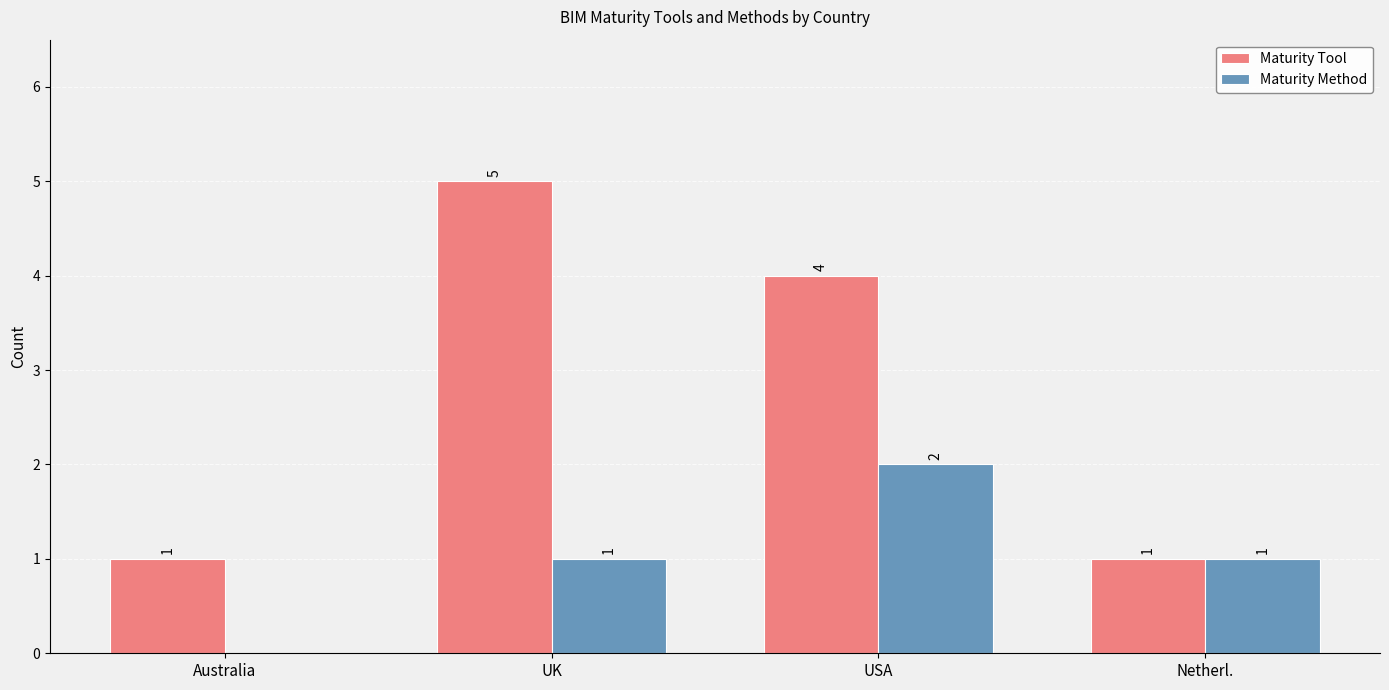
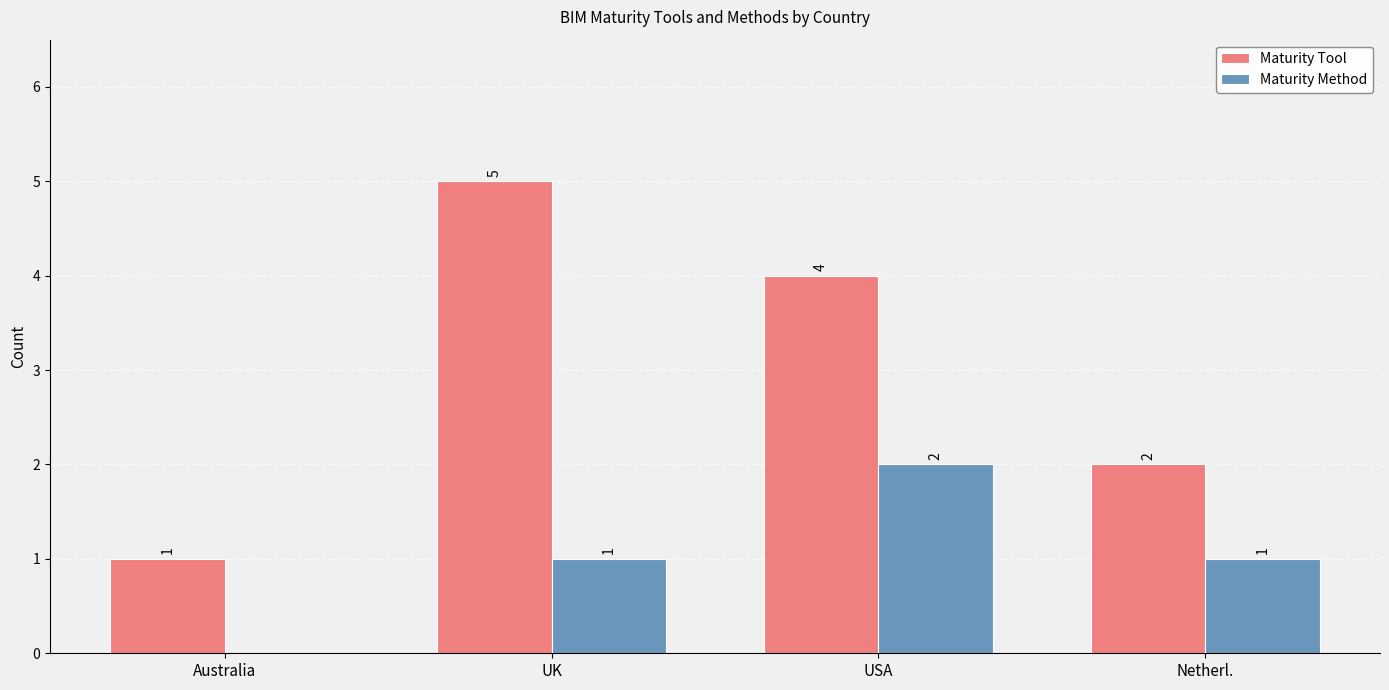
Maturity Tool, Netherl.: 1 -> 2
